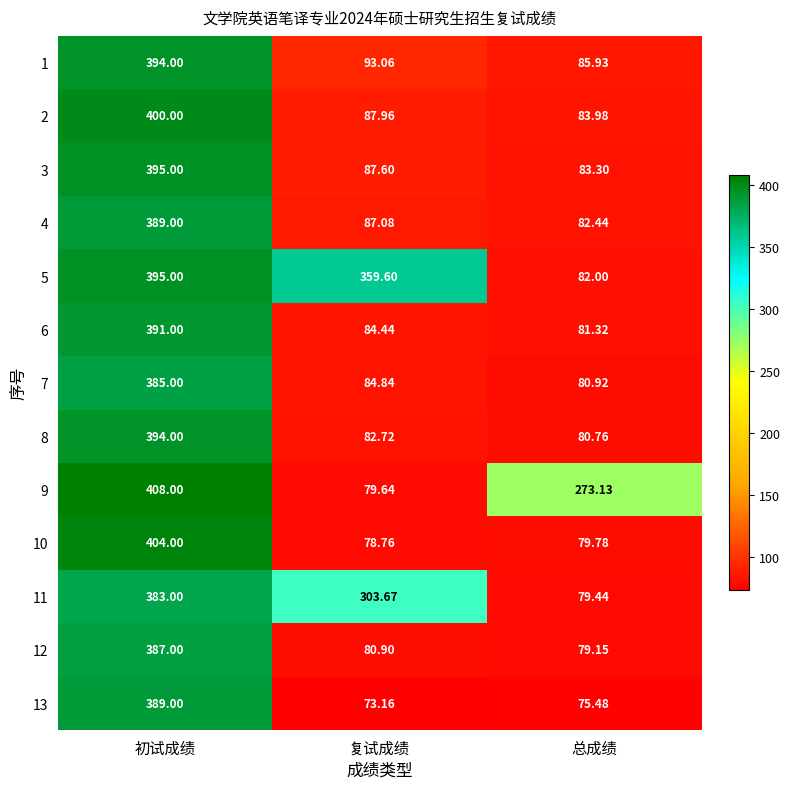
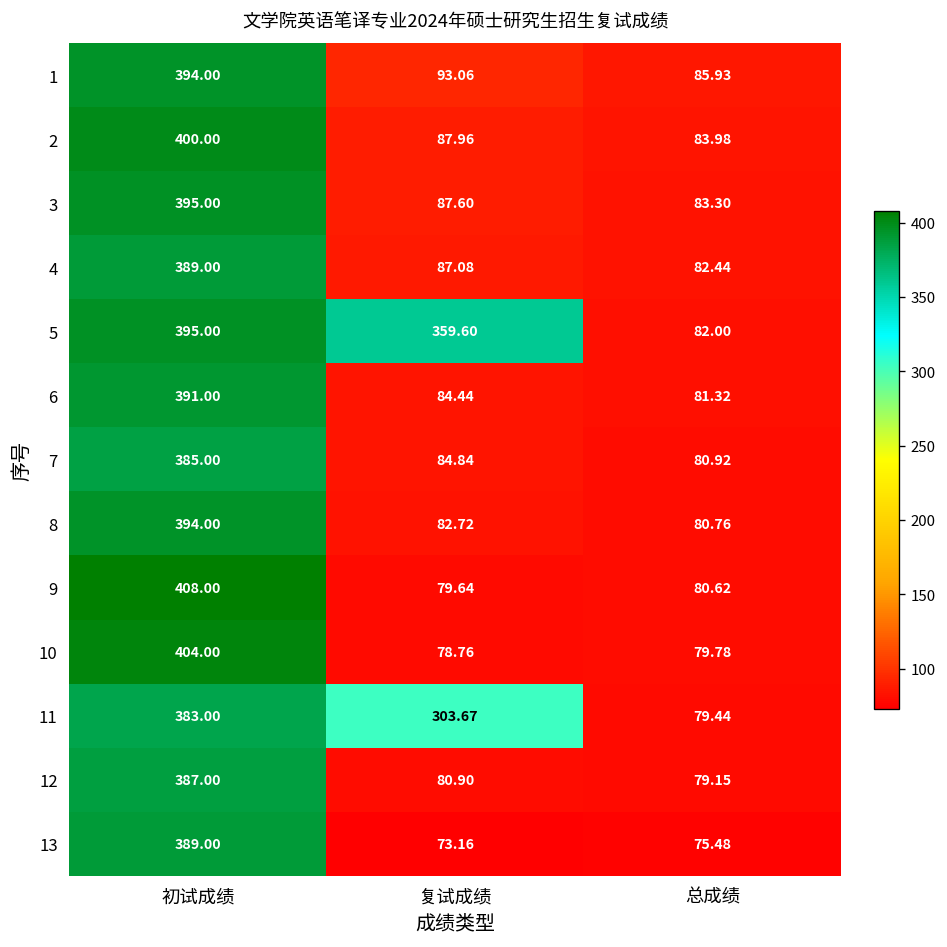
9, 总成绩: 273.13 -> 80.62
